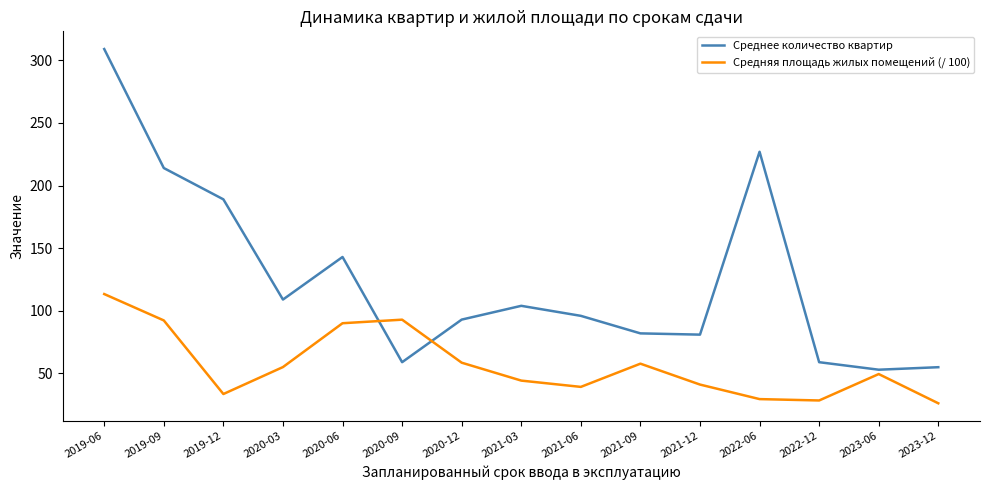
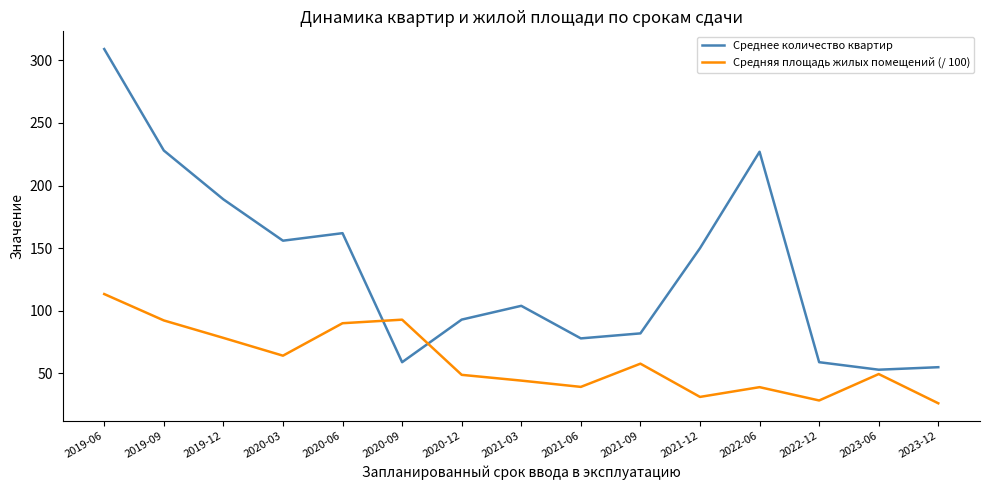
Среднее количество квартир, 2019-09: 214 -> 228
Средняя площадь жилых помещений (/ 100), 2019-12: 34 -> 78
Среднее количество квартир, 2020-03: 109 -> 156
Средняя площадь жилых помещений (/ 100), 2020-03: 55 -> 64
Среднее количество квартир, 2020-06: 143 -> 162
Средняя площадь жилых помещений (/ 100), 2020-12: 59 -> 49
Среднее количество квартир, 2021-06: 96 -> 78
Среднее количество квартир, 2021-12: 81 -> 150
Средняя площадь жилых помещений (/ 100), 2021-12: 41 -> 31
Средняя площадь жилых помещений (/ 100), 2022-06: 30 -> 39
